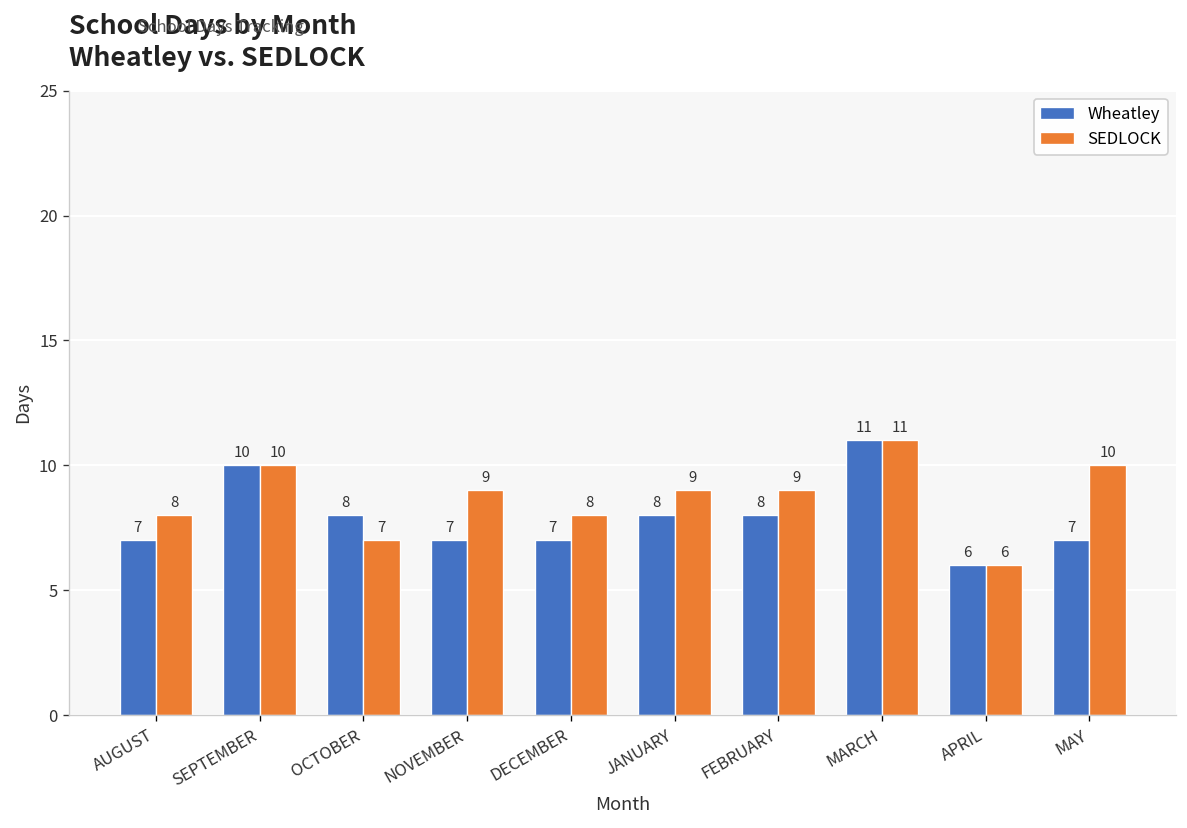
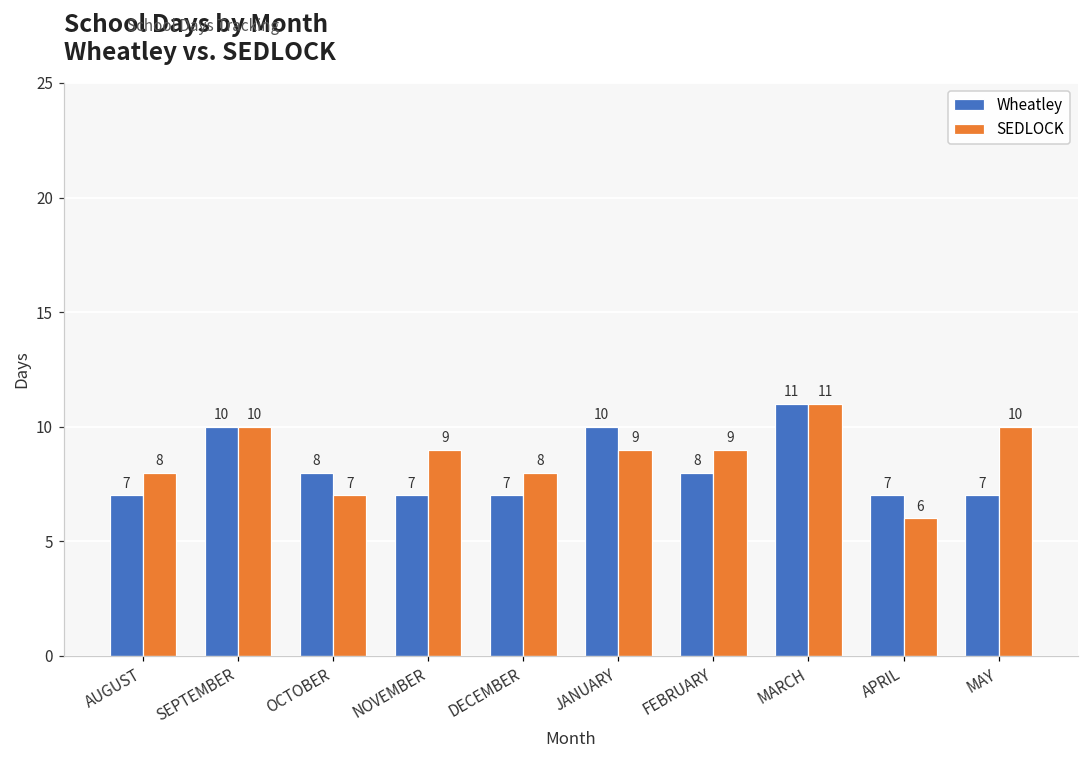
Wheatley, JANUARY: 8 -> 10
Wheatley, APRIL: 6 -> 7
